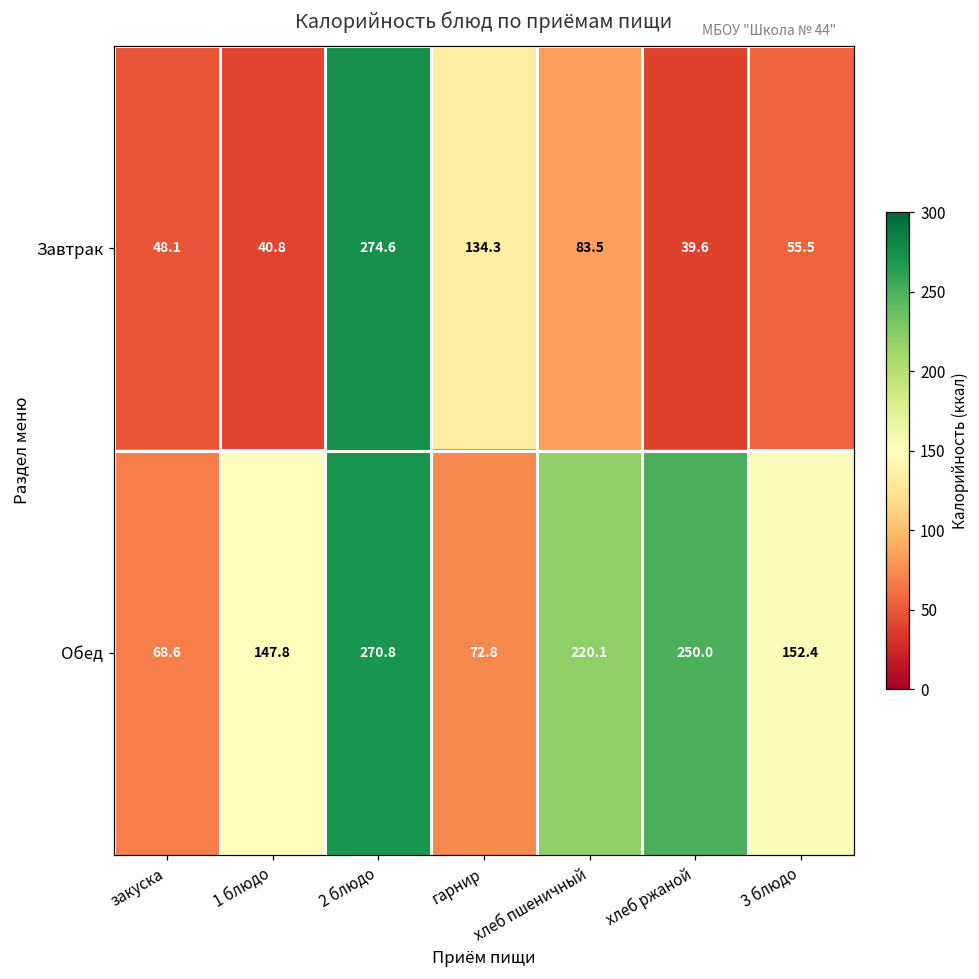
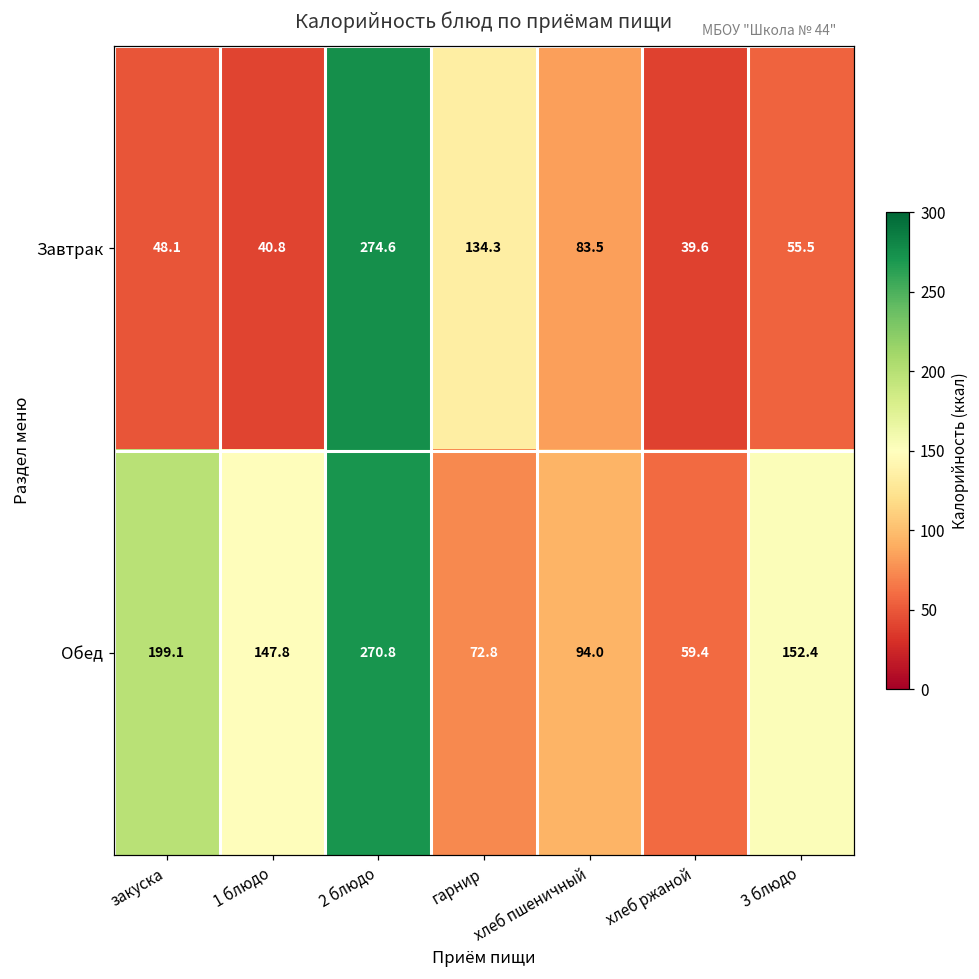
Обед, закуска: 68.6 -> 199.1
Обед, хлеб пшеничный: 220.1 -> 94.0
Обед, хлеб ржаной: 250.0 -> 59.4
